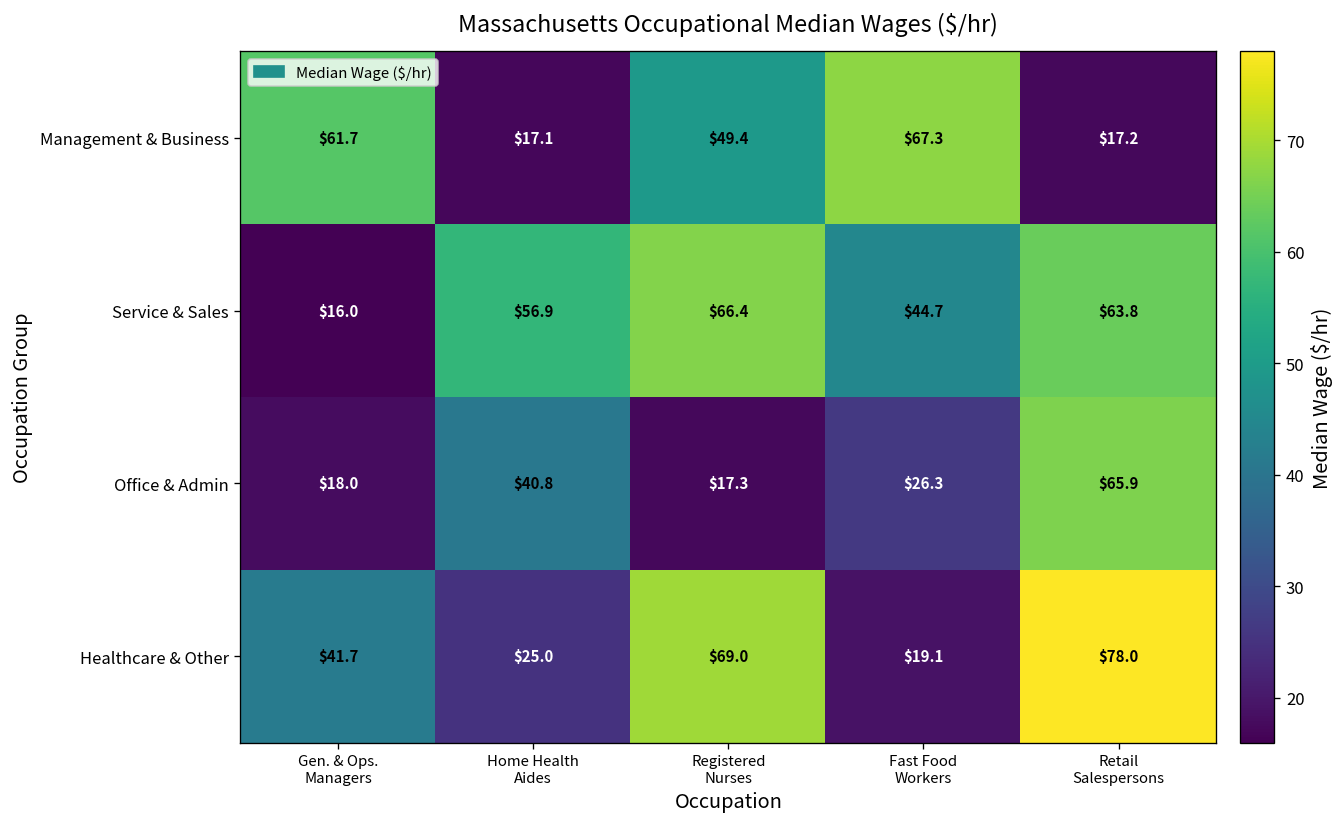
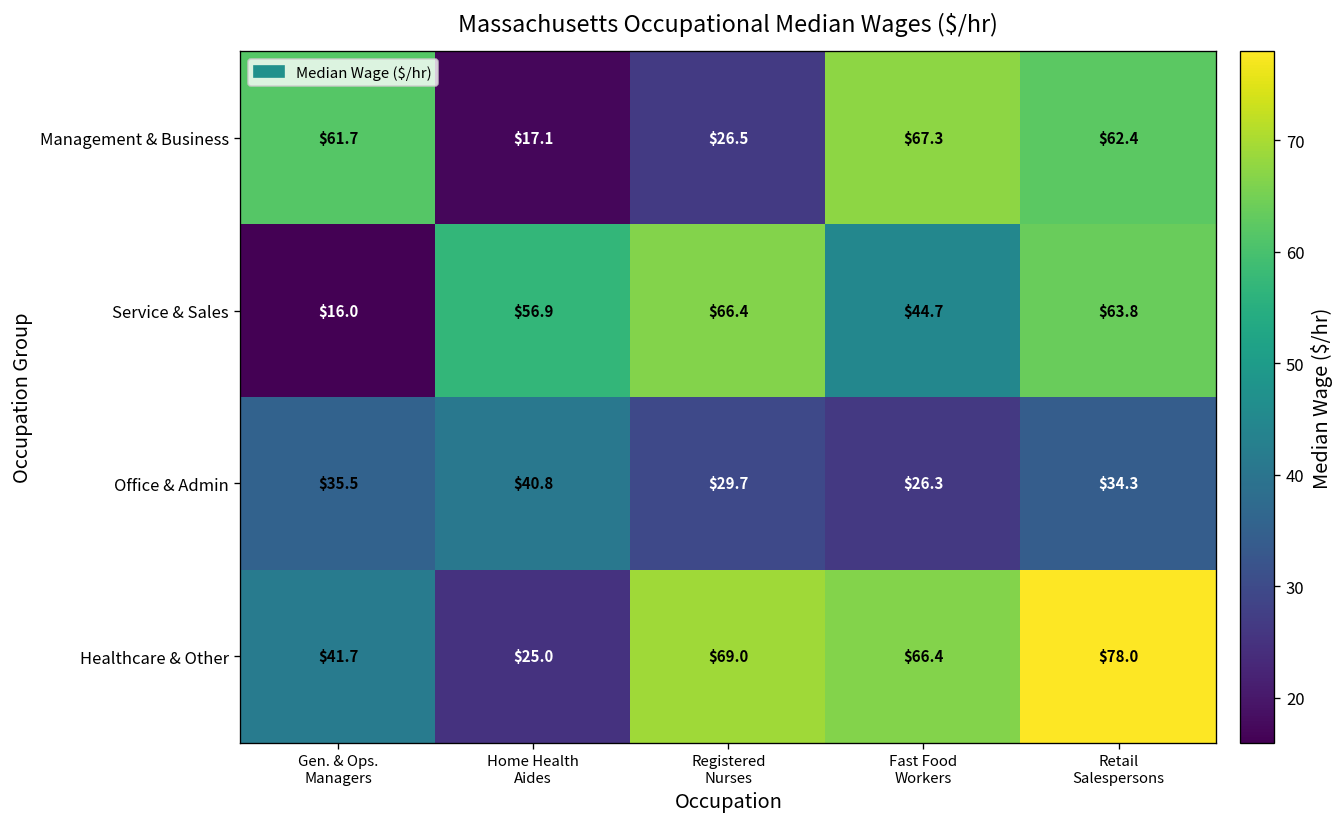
Management & Business, Registered Nurses: $49.4 -> $26.5
Management & Business, Retail Salespersons: $17.2 -> $62.4
Office & Admin, Gen. & Ops. Managers: $18.0 -> $35.5
Office & Admin, Registered Nurses: $17.3 -> $29.7
Office & Admin, Retail Salespersons: $65.9 -> $34.3
Healthcare & Other, Fast Food Workers: $19.1 -> $66.4
